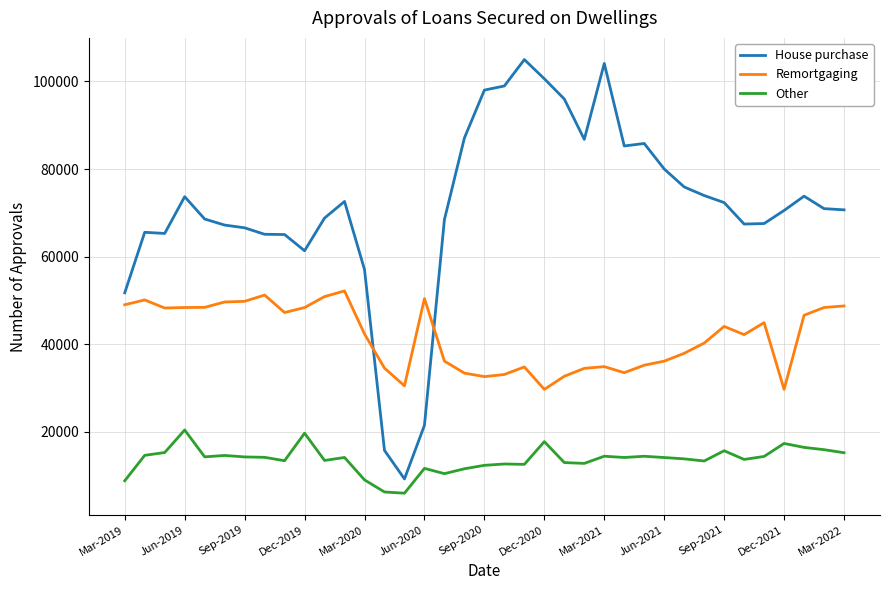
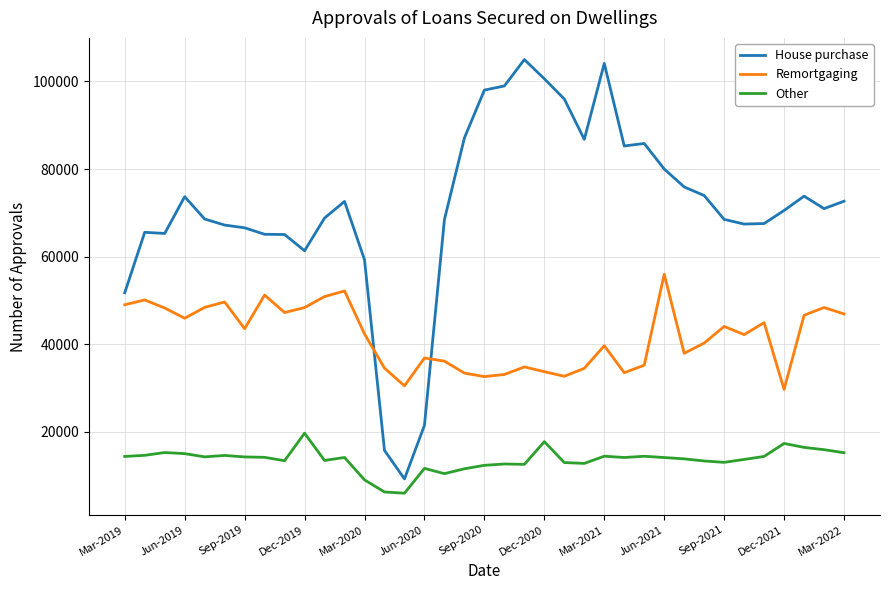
Other, Mar-2019: 9000 -> 14000
Remortgaging, Jun-2019: 48000 -> 46000
Other, Jun-2019: 20000 -> 15000
Remortgaging, Sep-2019: 50000 -> 44000
House purchase, Mar-2020: 57000 -> 59000
Remortgaging, Jun-2020: 50000 -> 37000
Remortgaging, Dec-2020: 30000 -> 34000
Remortgaging, Mar-2021: 35000 -> 40000
Remortgaging, Jun-2021: 36000 -> 56000
House purchase, Sep-2021: 72000 -> 69000
Other, Sep-2021: 16000 -> 13000
House purchase, Mar-2022: 71000 -> 73000
Remortgaging, Mar-2022: 49000 -> 47000
